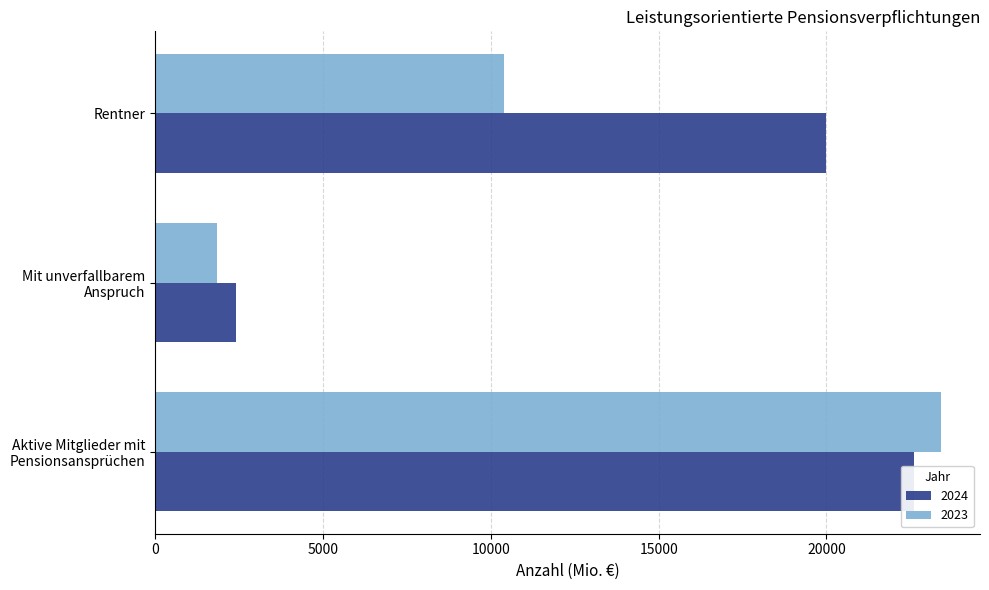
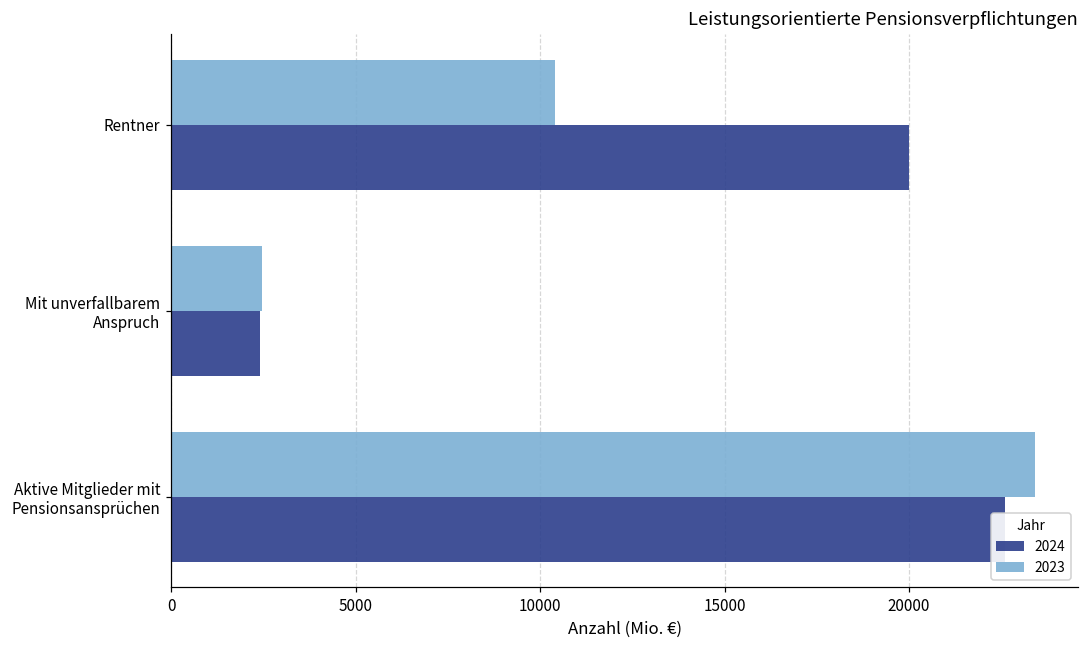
2023, Mit unverfallbarem Anspruch: 1800 -> 2500
